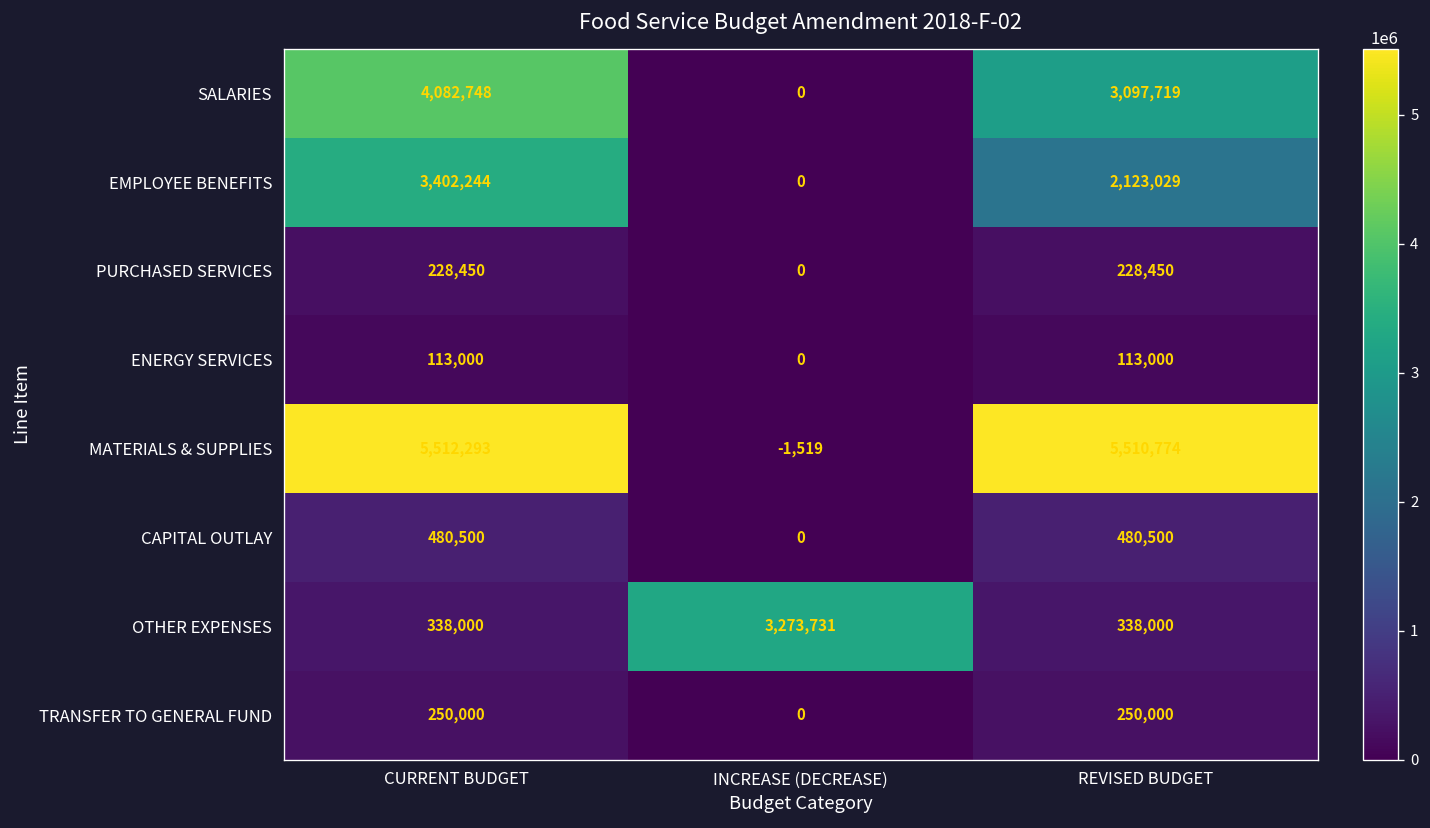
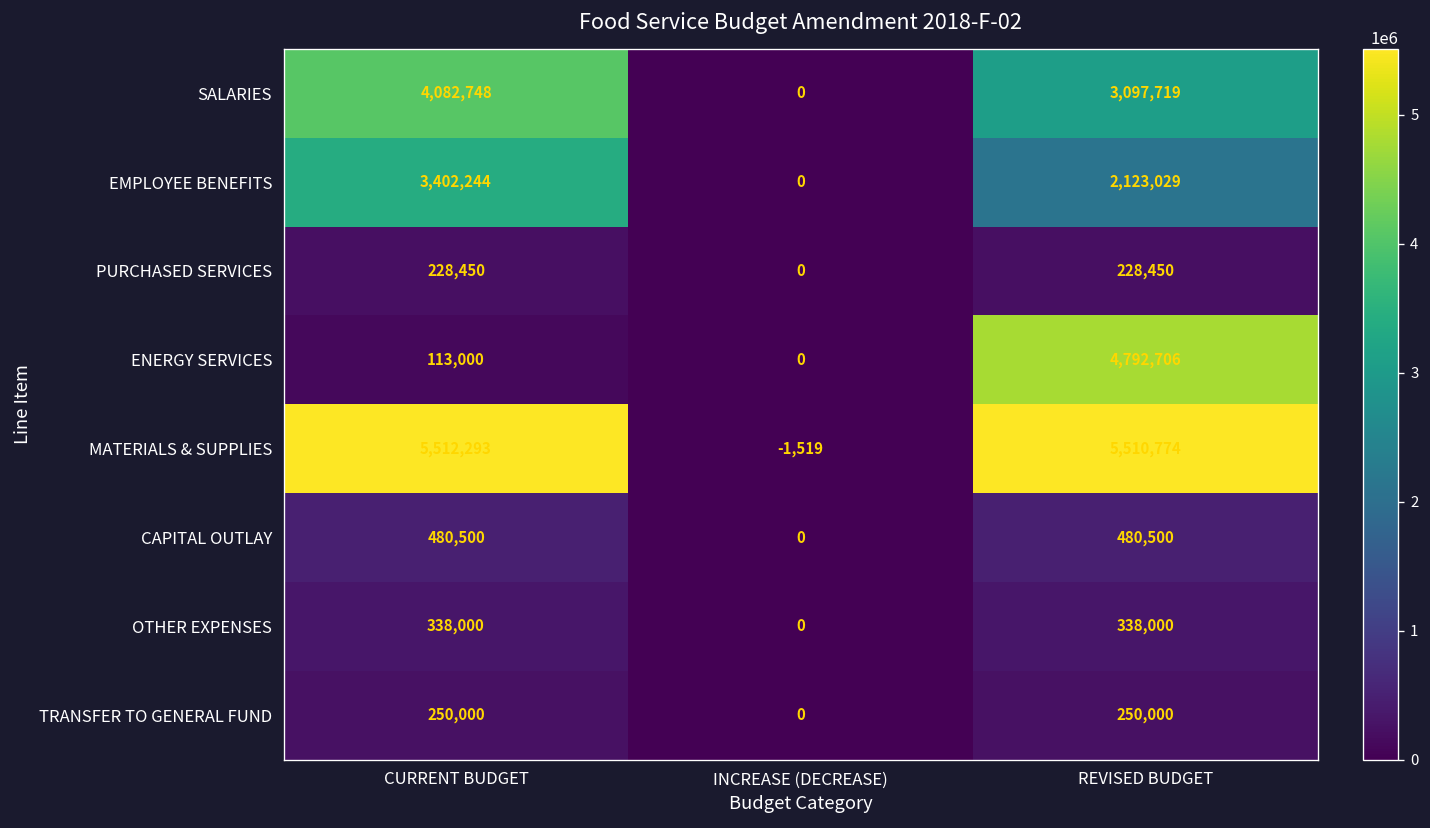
ENERGY SERVICES, REVISED BUDGET: 113,000 -> 4,792,706
OTHER EXPENSES, INCREASE (DECREASE): 3,273,731 -> 0
